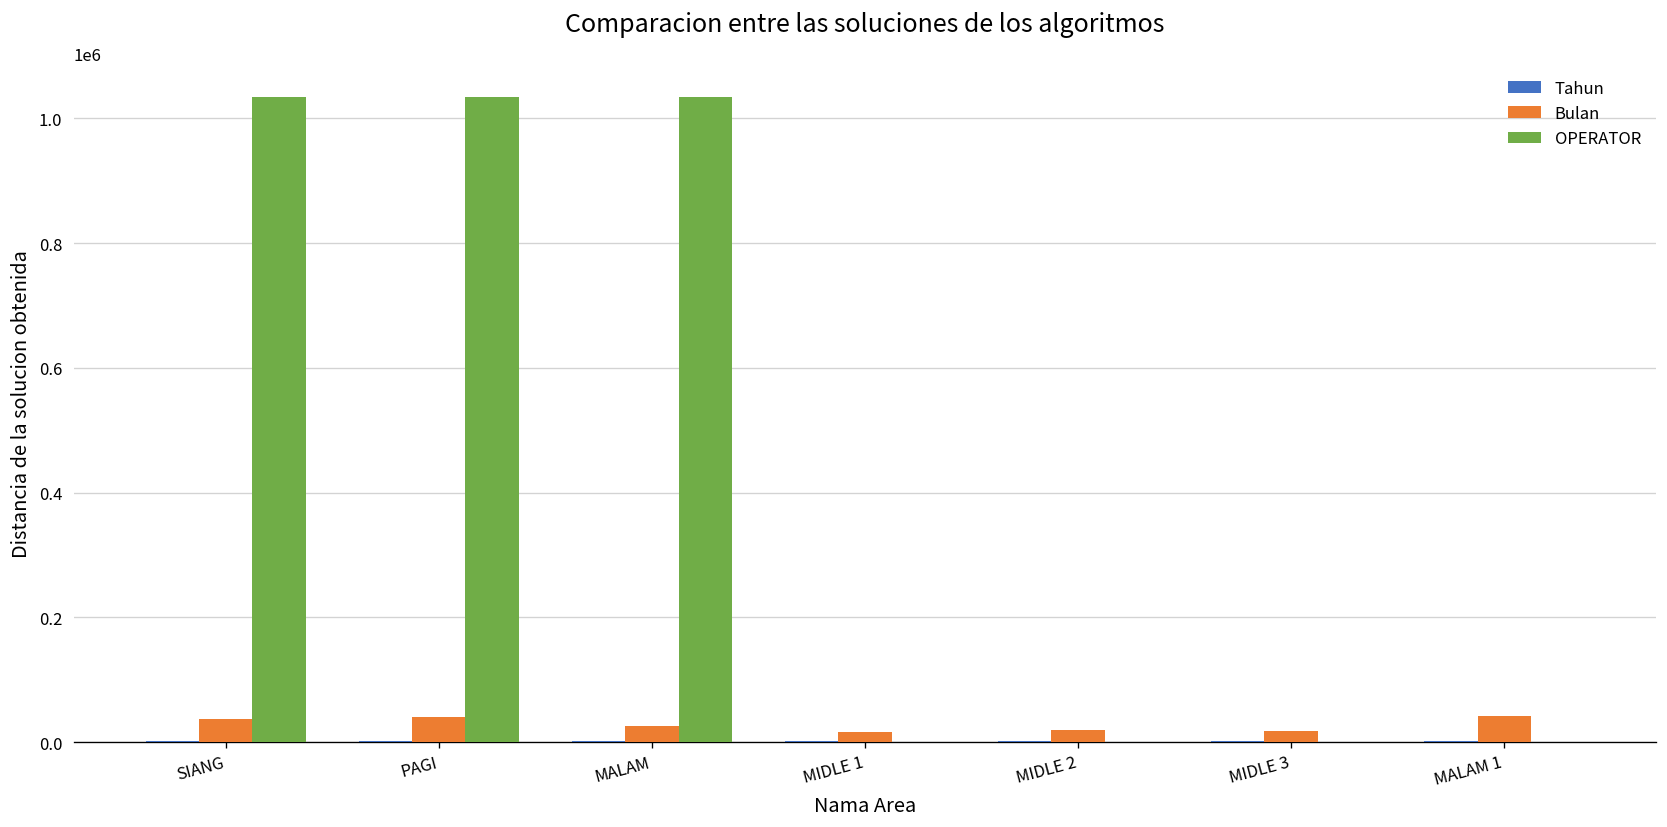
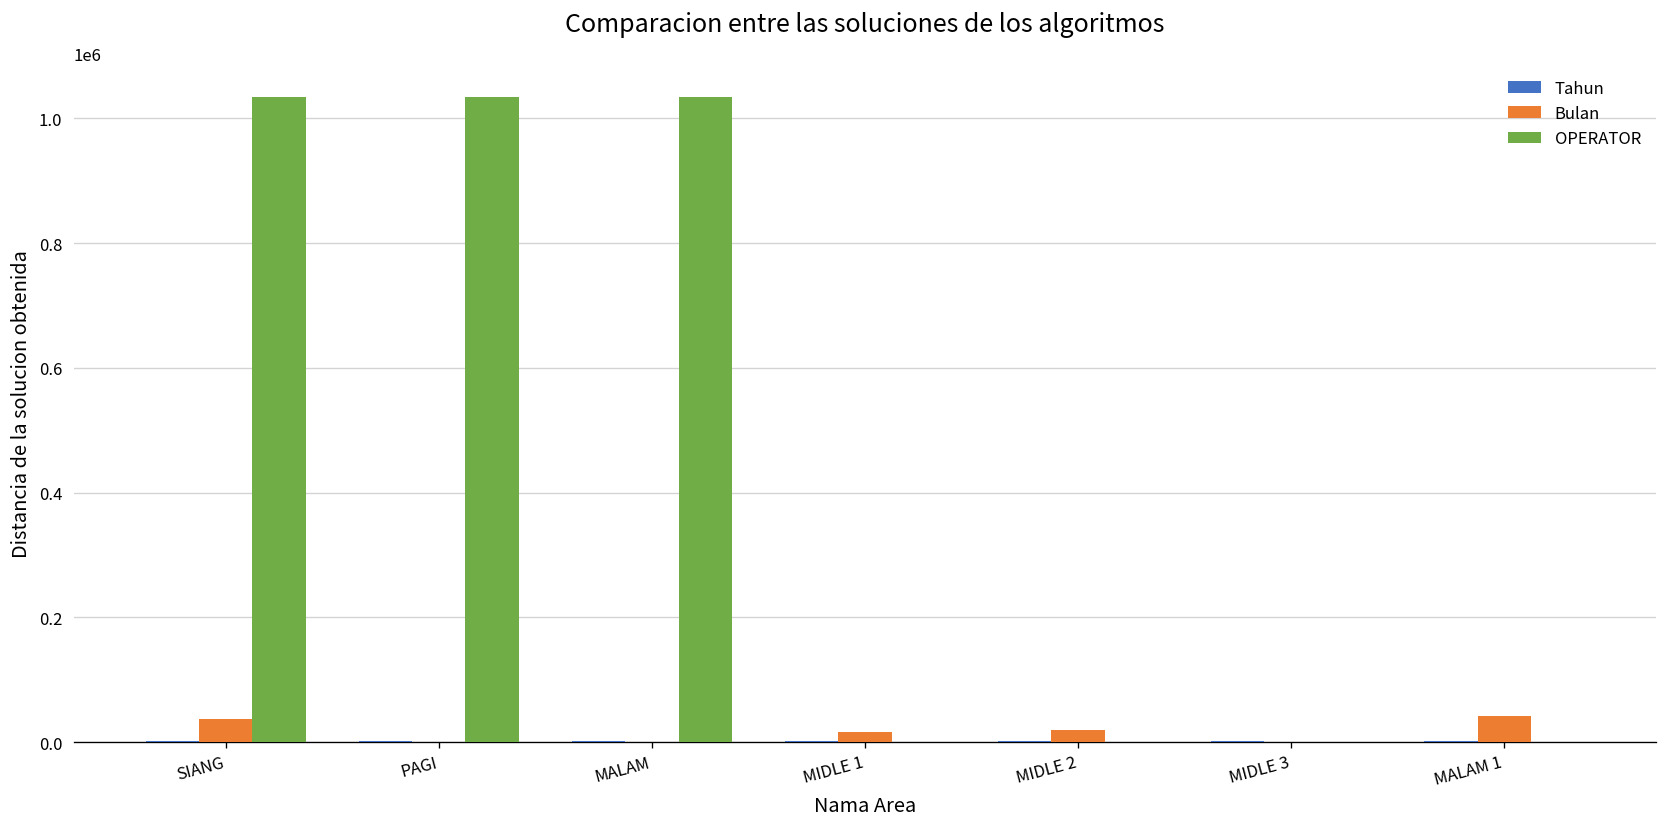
Bulan, PAGI: 40000 -> 0
Bulan, MALAM: 30000 -> 0
Bulan, MIDLE 3: 20000 -> 0
